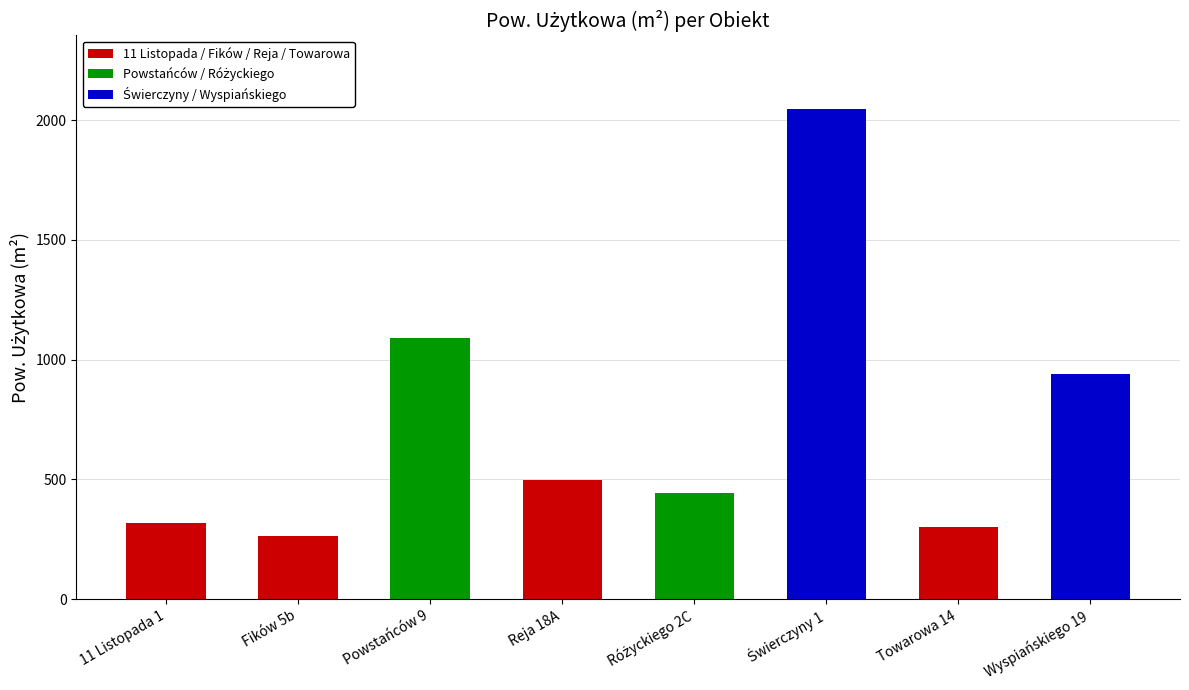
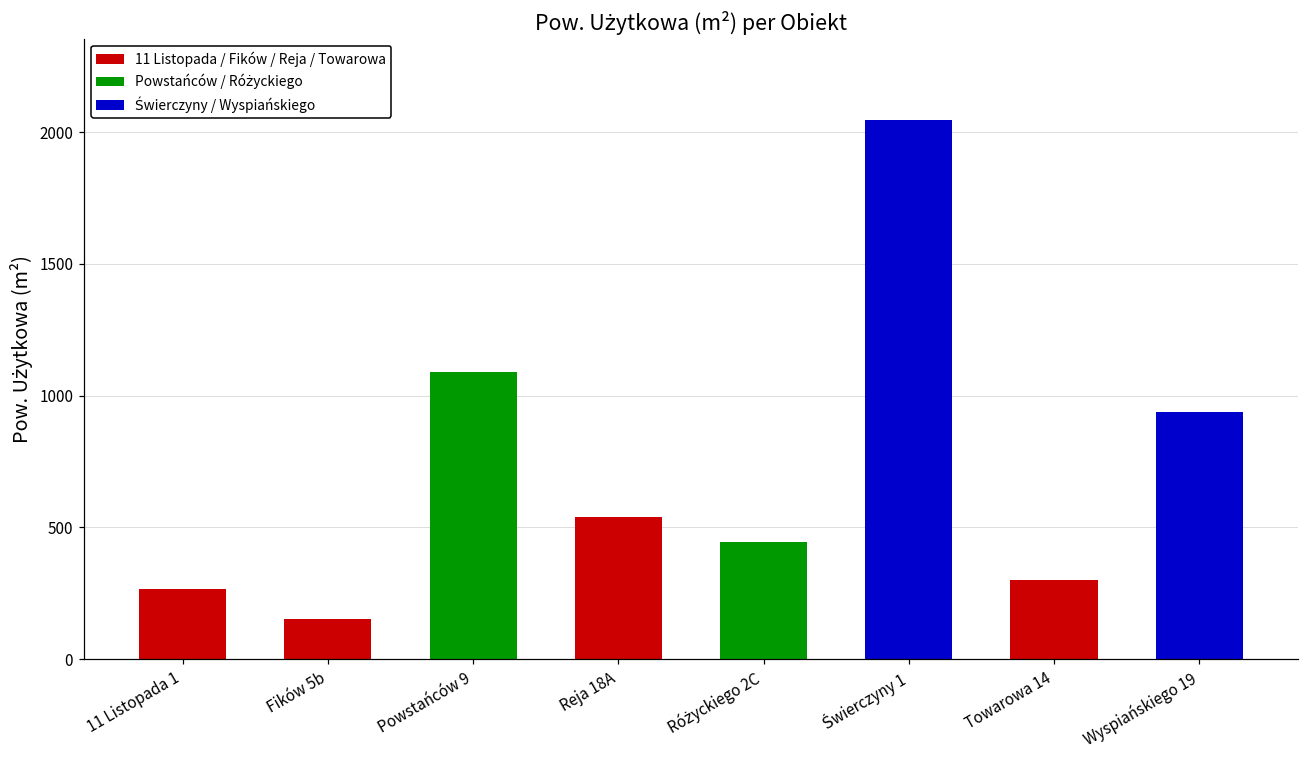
11 Listopada 1: 320 -> 270
Fików 5b: 260 -> 150
Reja 18A: 500 -> 540
